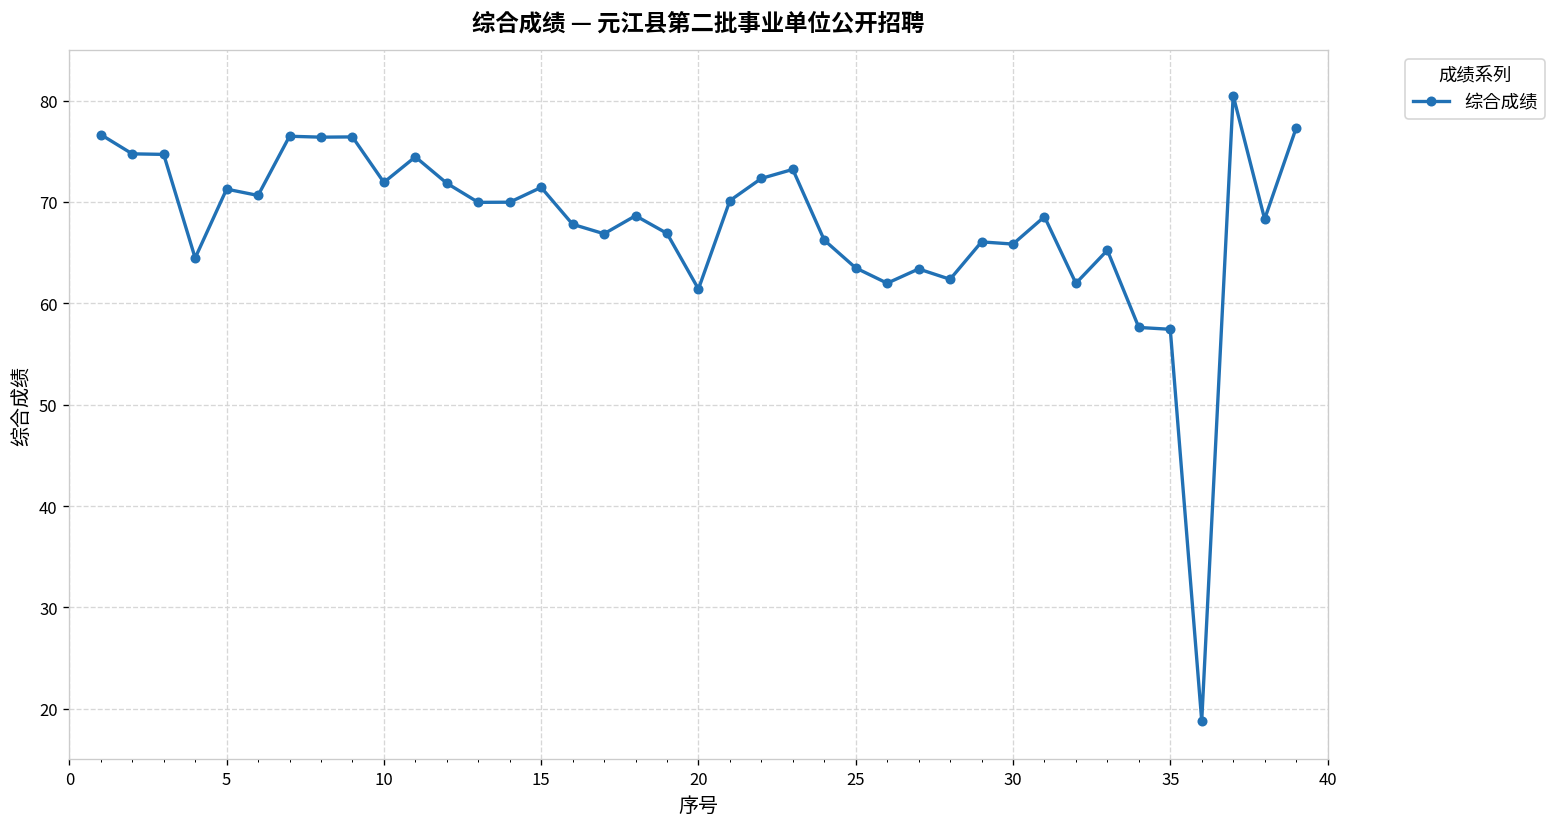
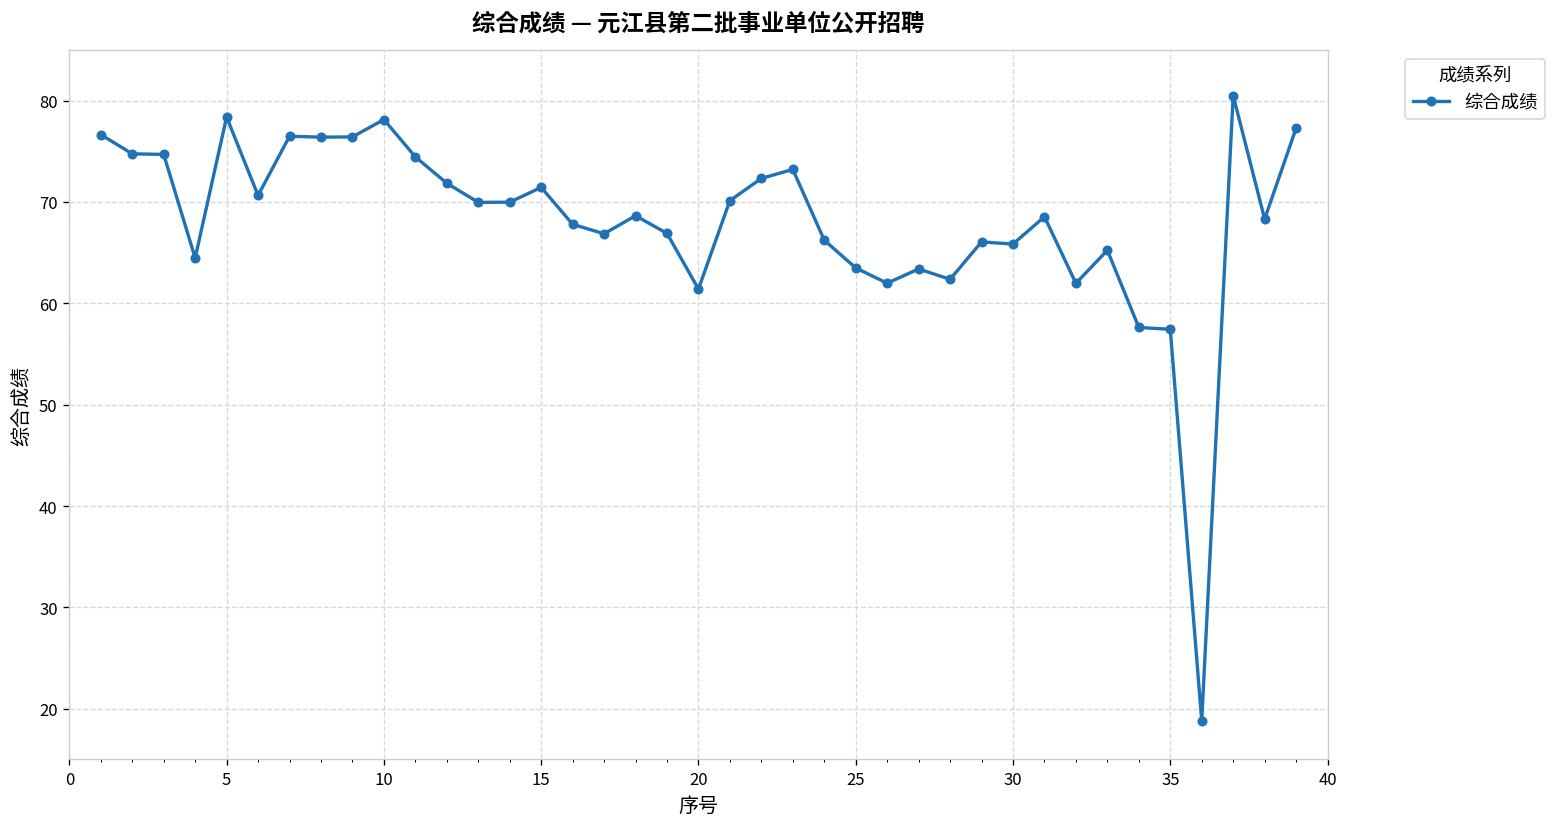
5: 71 -> 78
10: 72 -> 78
